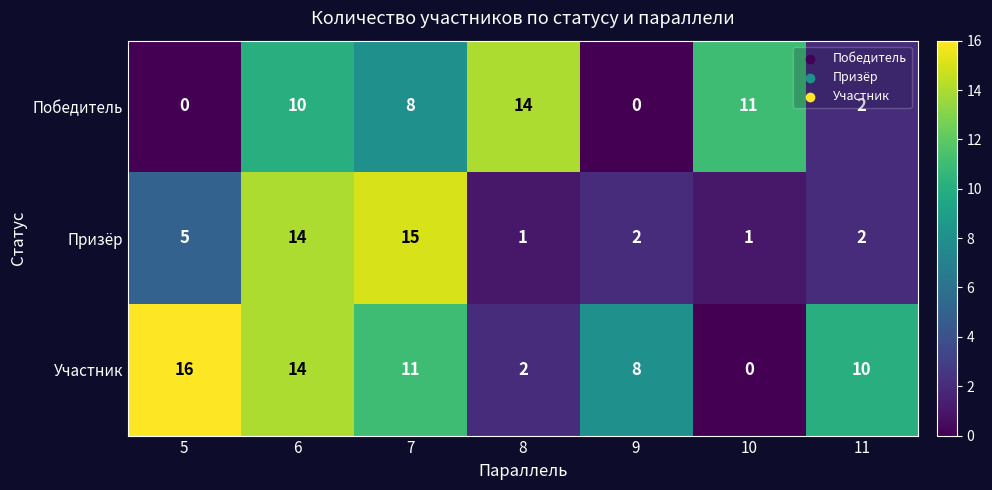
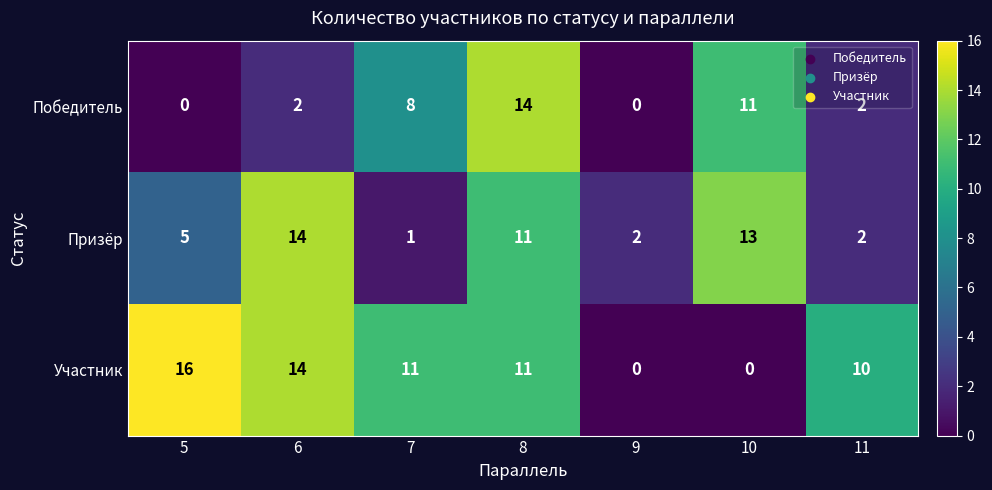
Победитель, 6: 10 -> 2
Призёр, 7: 15 -> 1
Призёр, 8: 1 -> 11
Призёр, 10: 1 -> 13
Участник, 8: 2 -> 11
Участник, 9: 8 -> 0
